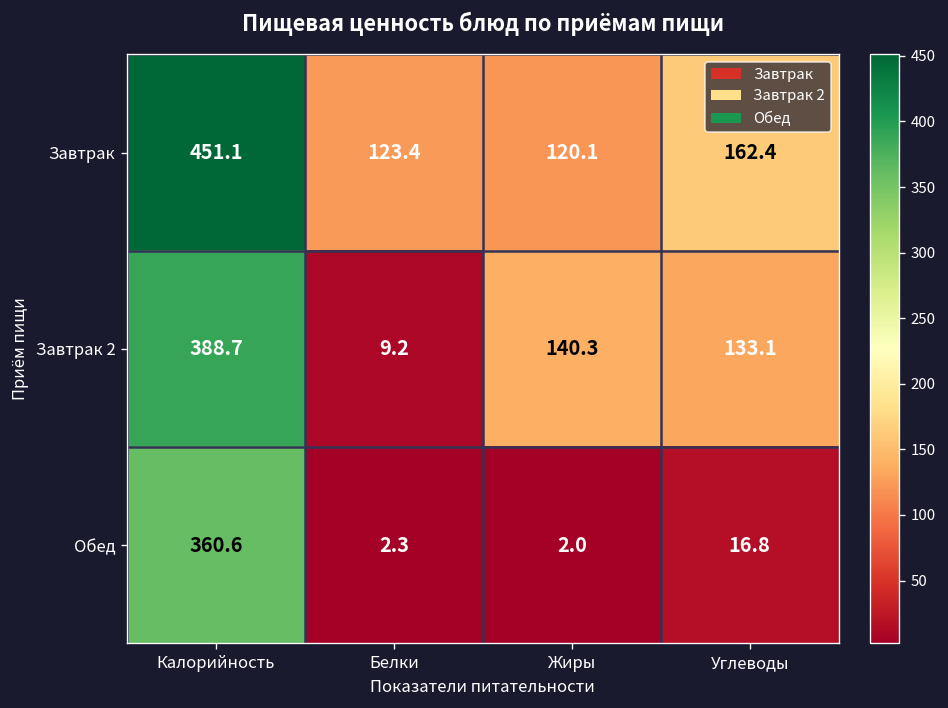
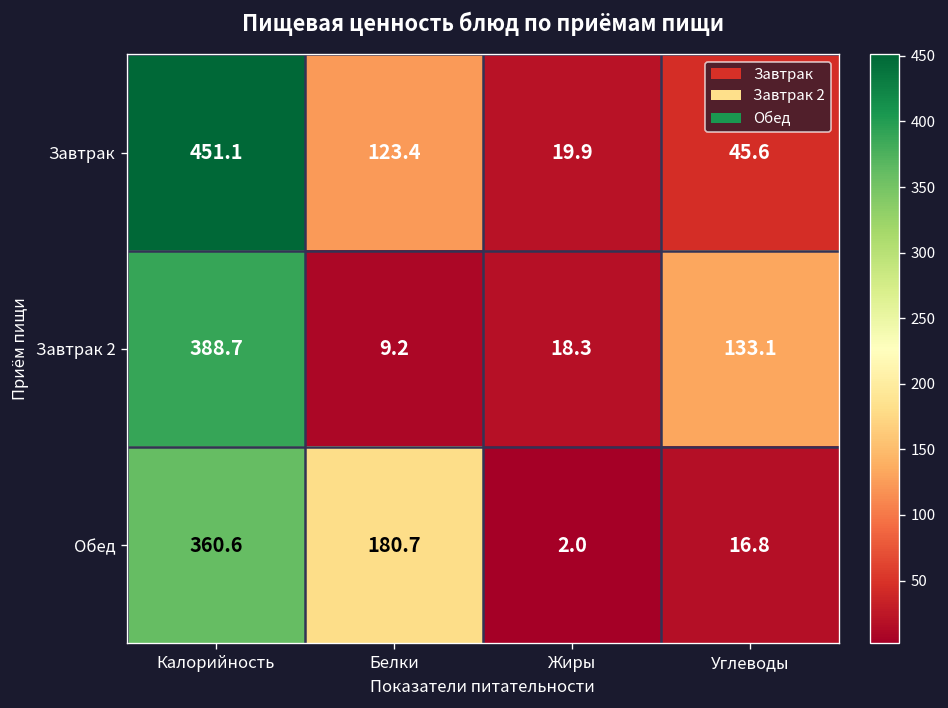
Завтрак, Жиры: 120.1 -> 19.9
Завтрак, Углеводы: 162.4 -> 45.6
Завтрак 2, Жиры: 140.3 -> 18.3
Обед, Белки: 2.3 -> 180.7
